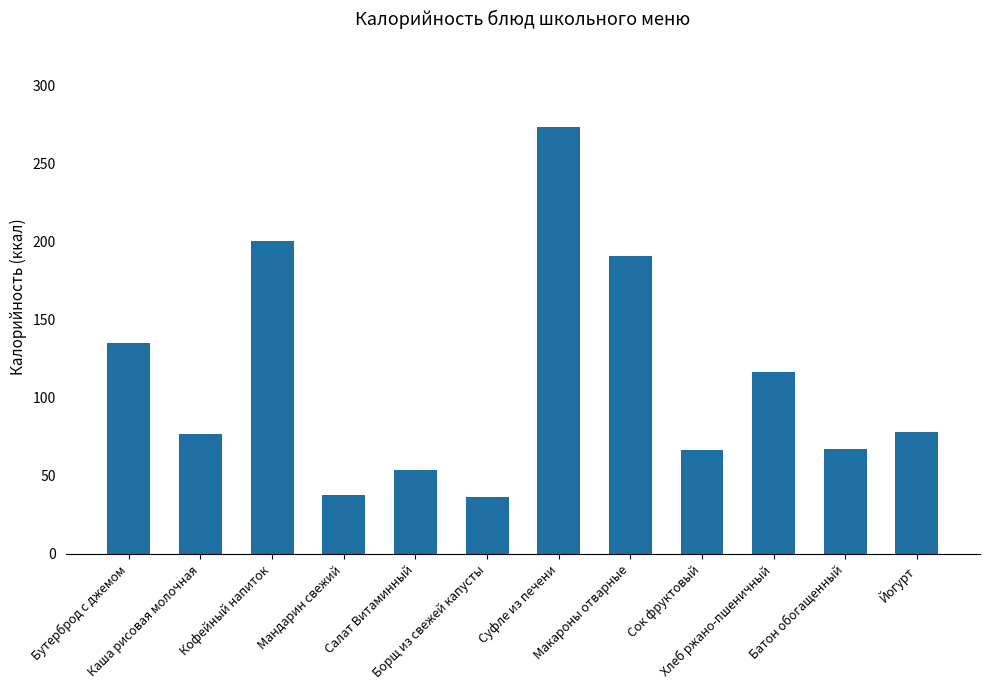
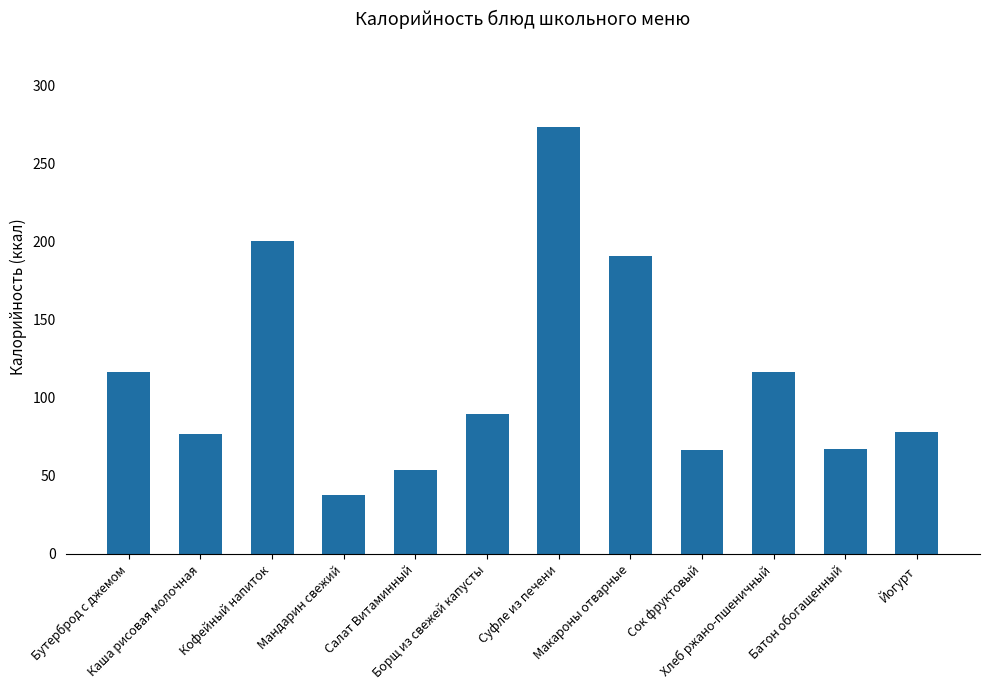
Бутерброд с джемом: 136 -> 117
Борщ из свежей капусты: 37 -> 90
